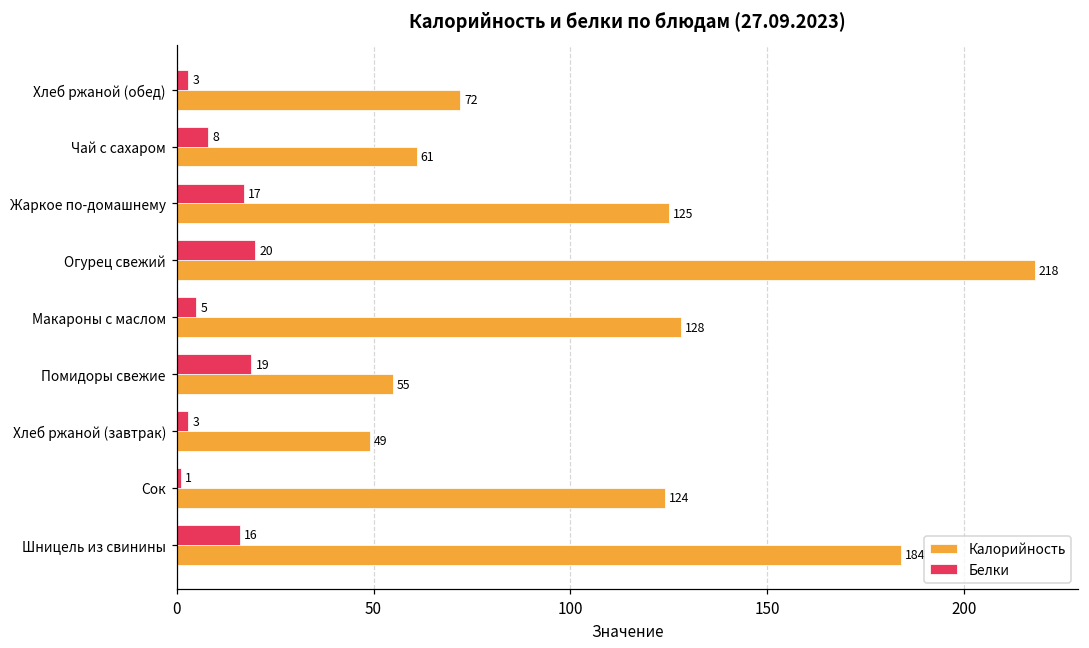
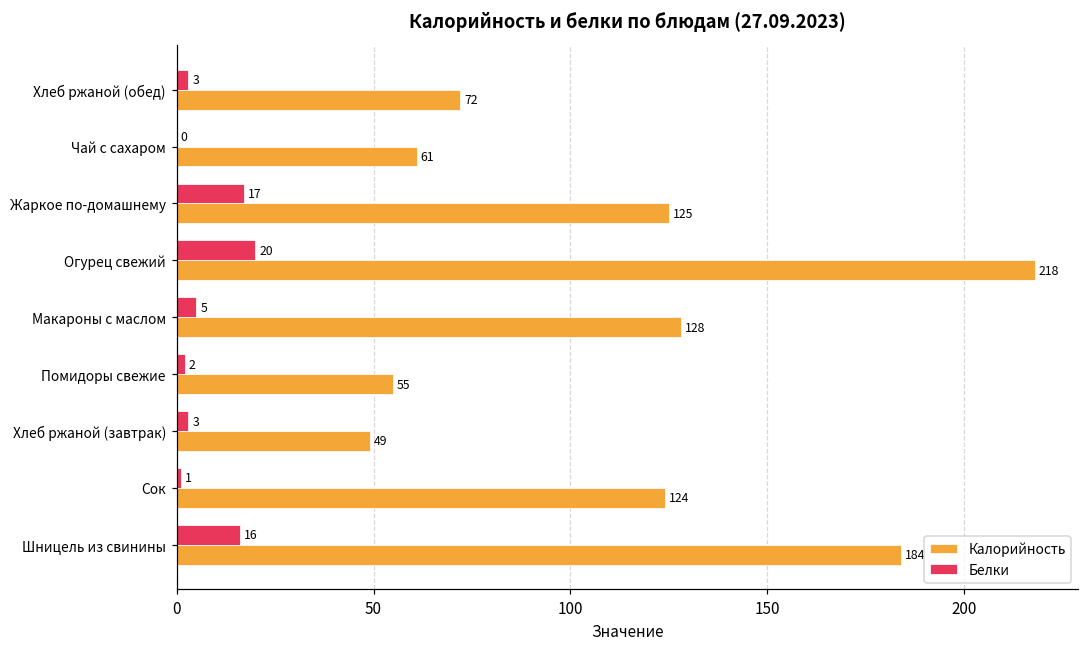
Белки, Чай с сахаром: 8 -> 0
Белки, Помидоры свежие: 19 -> 2
